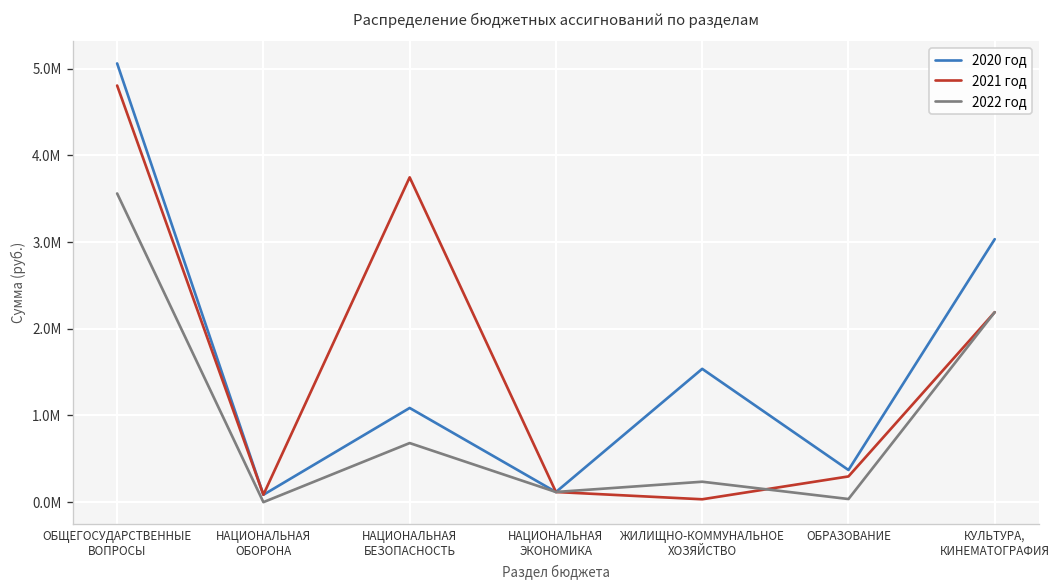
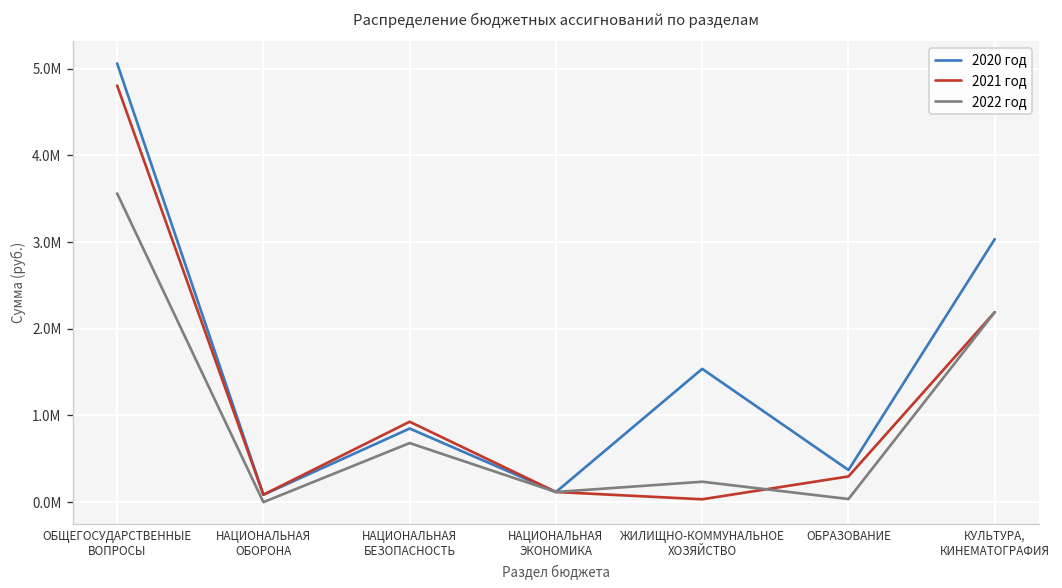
2020 год, НАЦИОНАЛЬНАЯ БЕЗОПАСНОСТЬ: 1100000 -> 800000
2021 год, НАЦИОНАЛЬНАЯ БЕЗОПАСНОСТЬ: 3700000 -> 900000
